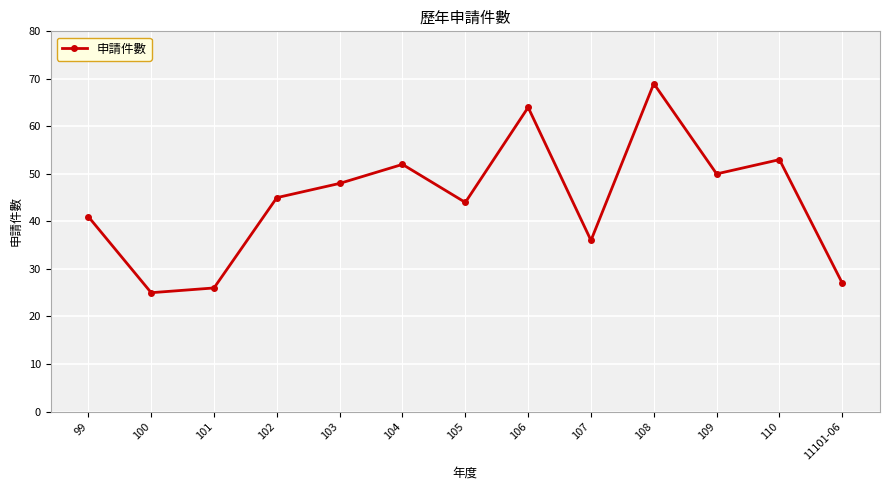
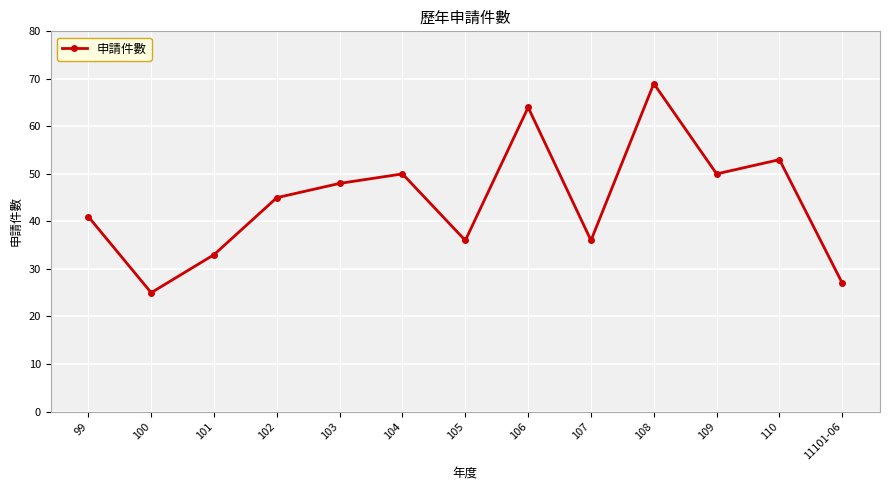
101: 26 -> 33
104: 52 -> 50
105: 44 -> 36
